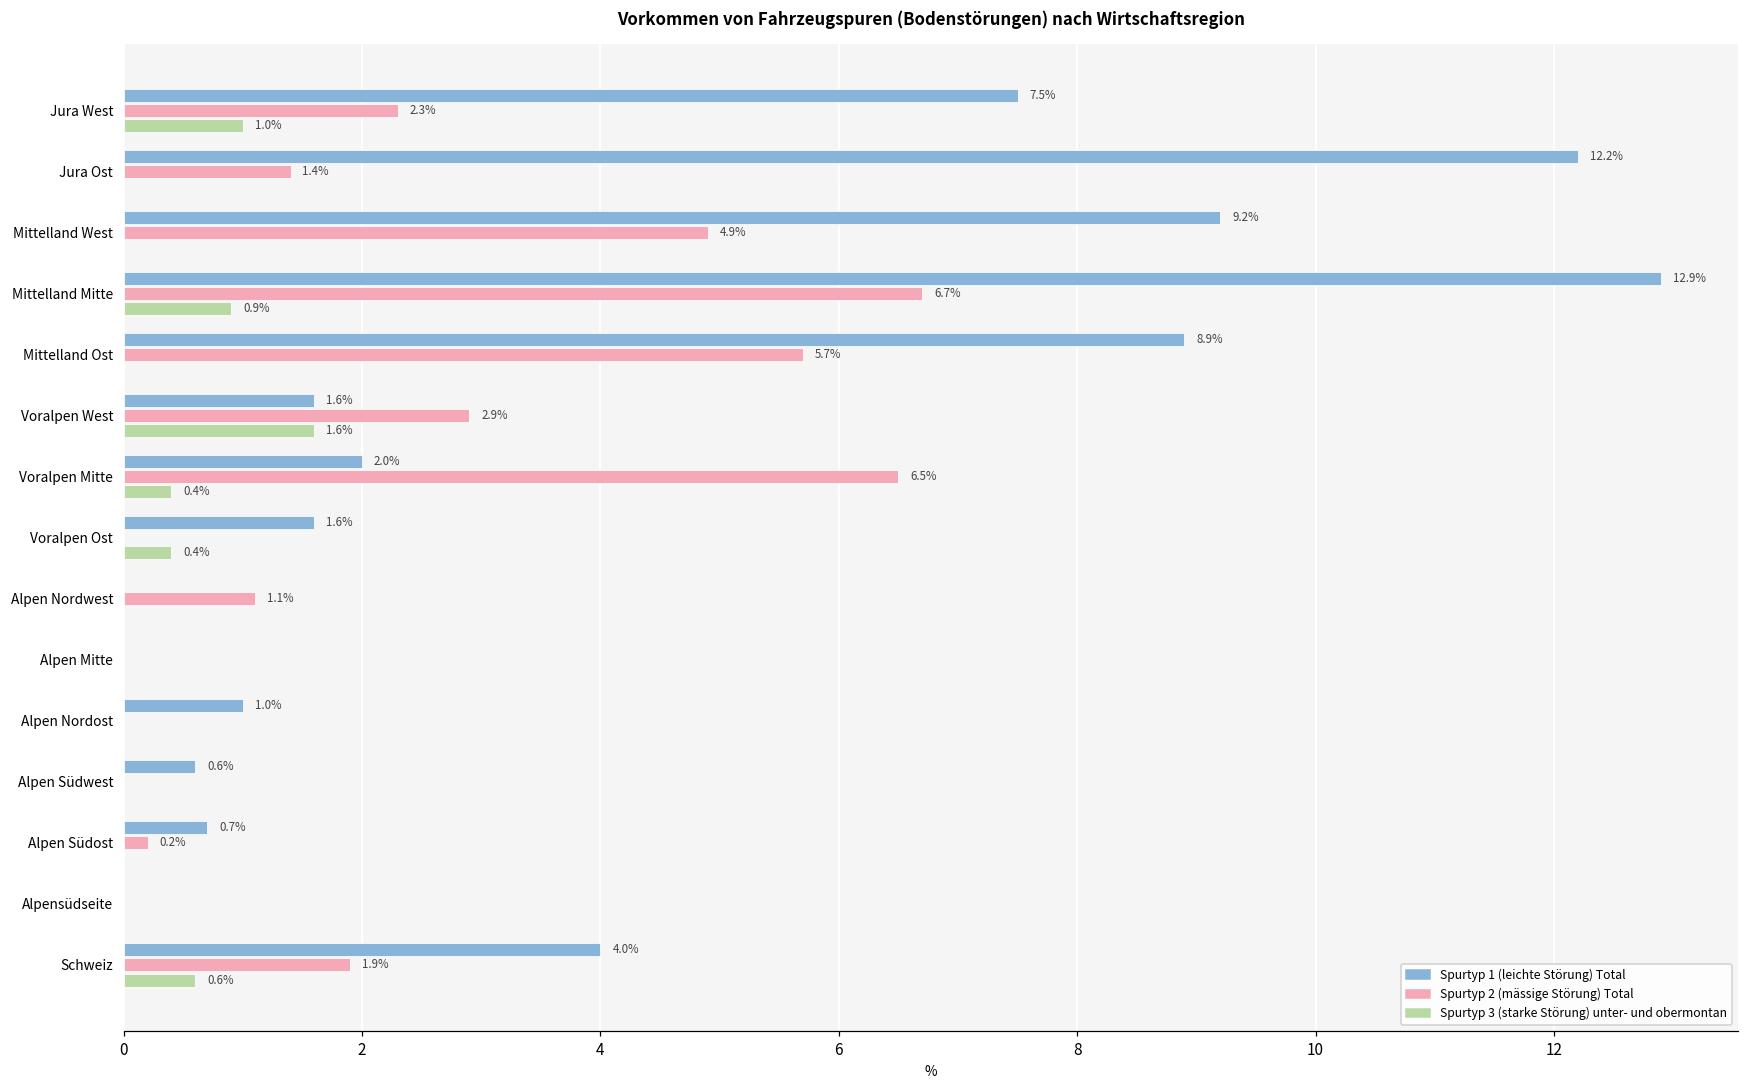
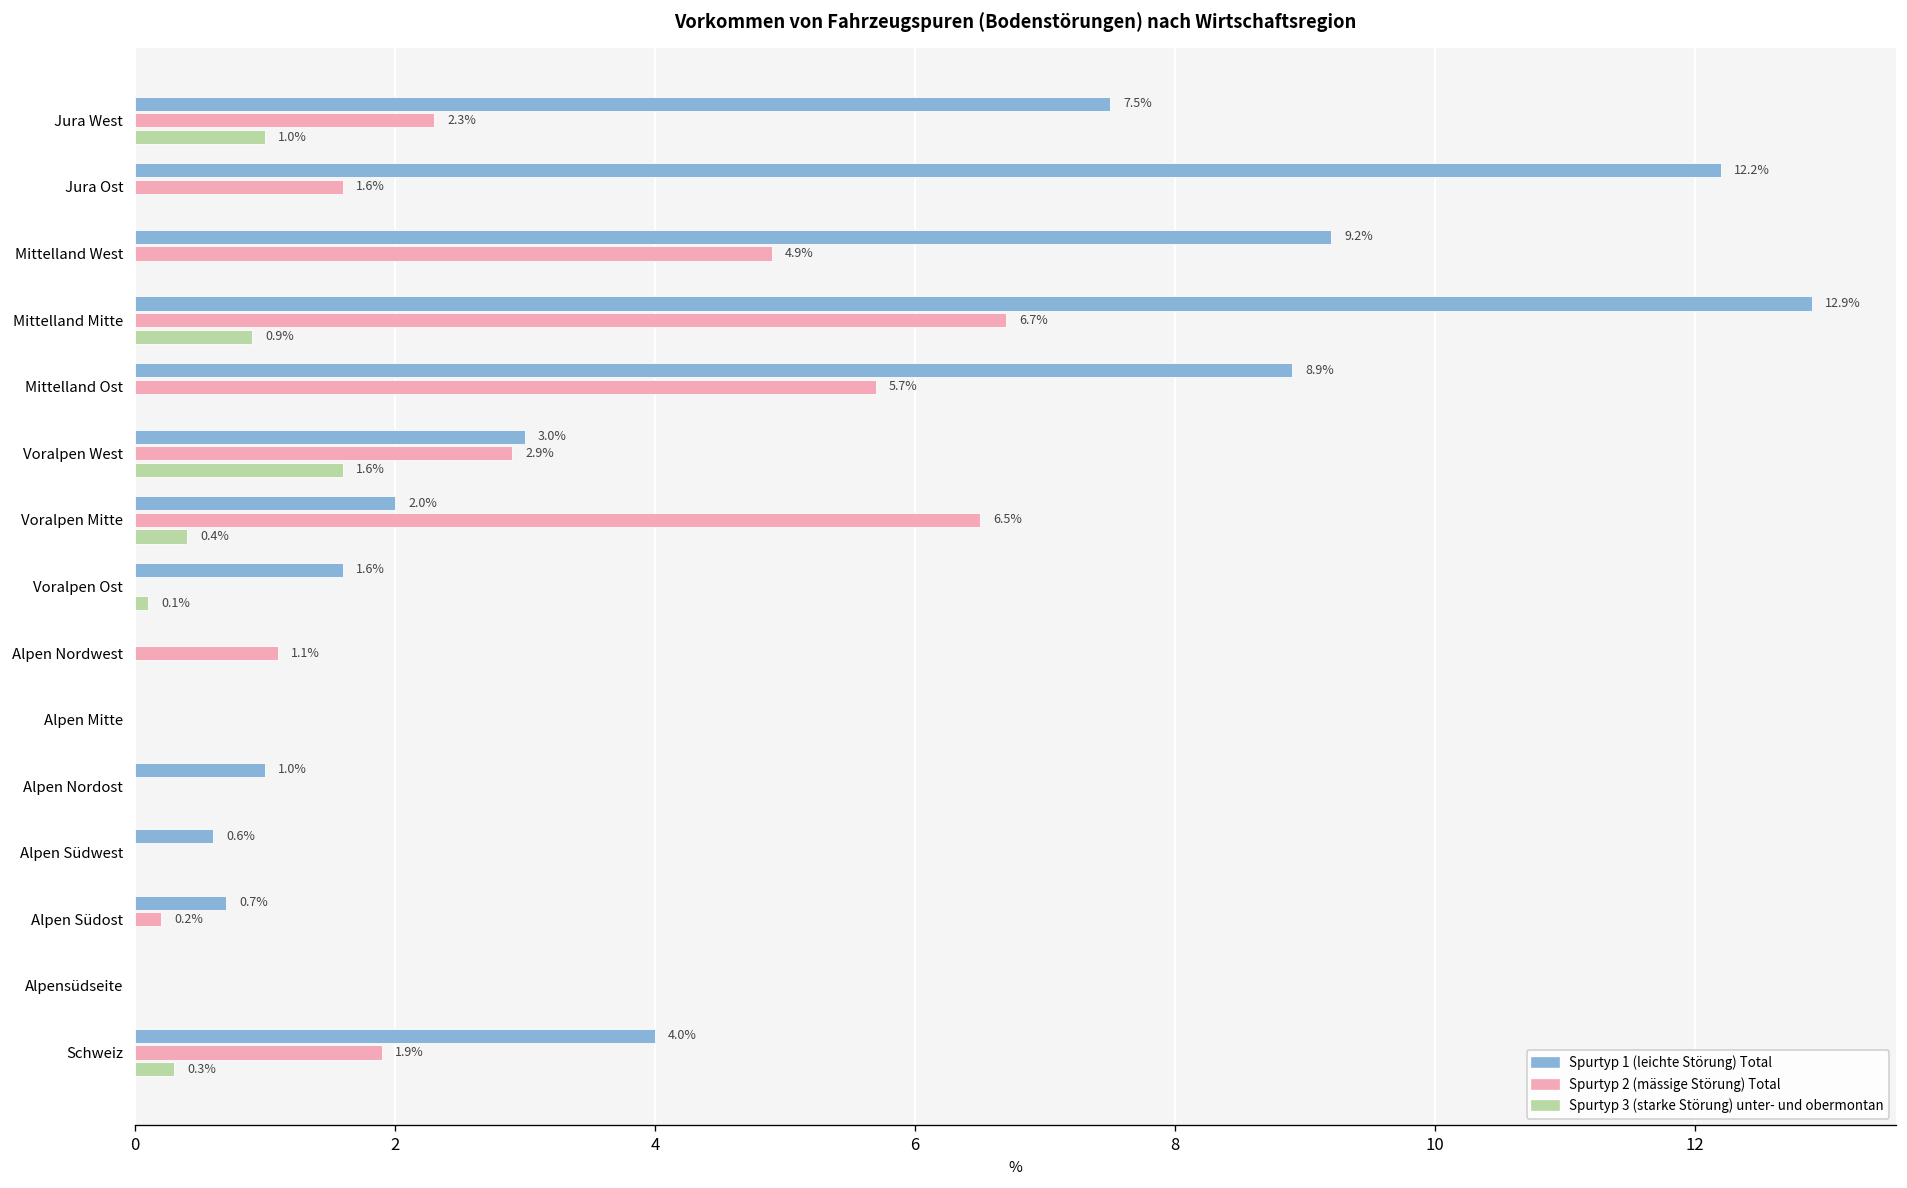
Spurtyp 2 (mässige Störung) Total, Jura Ost: 1.4% -> 1.6%
Spurtyp 1 (leichte Störung) Total, Voralpen West: 1.6% -> 3.0%
Spurtyp 3 (starke Störung) unter- und obermontan, Voralpen Ost: 0.4% -> 0.1%
Spurtyp 3 (starke Störung) unter- und obermontan, Schweiz: 0.6% -> 0.3%
